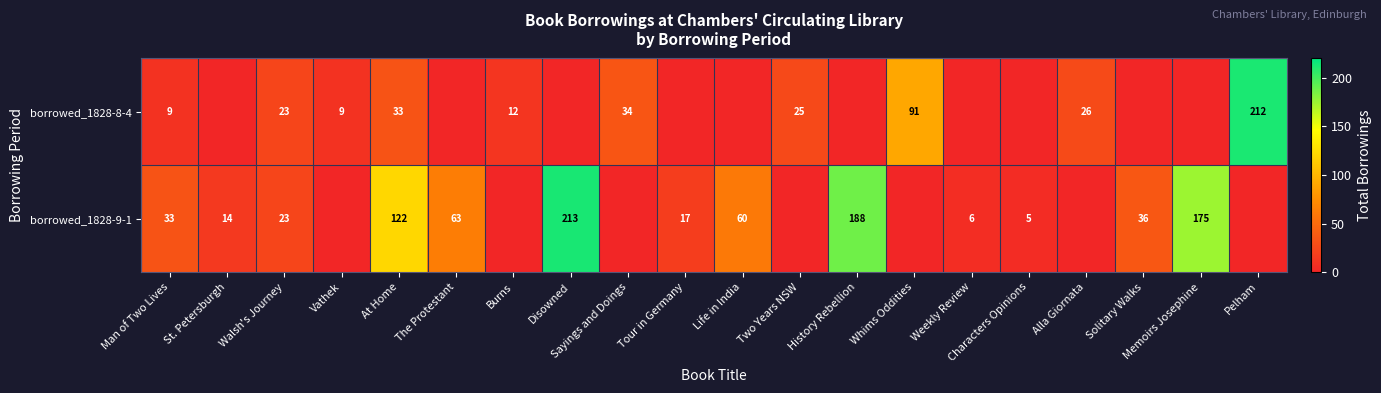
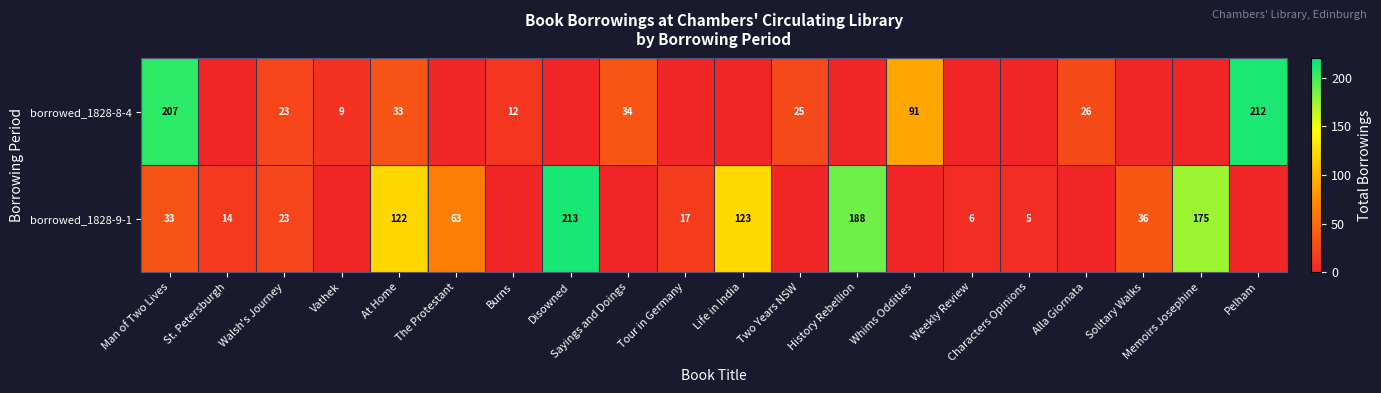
borrowed_1828-8-4, Man of Two Lives: 9 -> 207
borrowed_1828-9-1, Life in India: 60 -> 123
